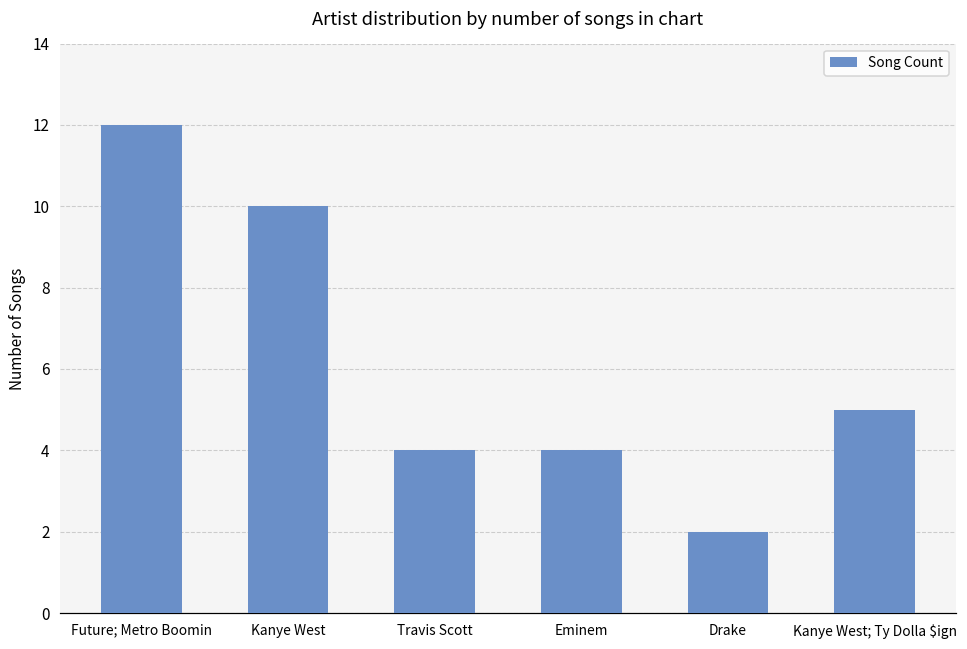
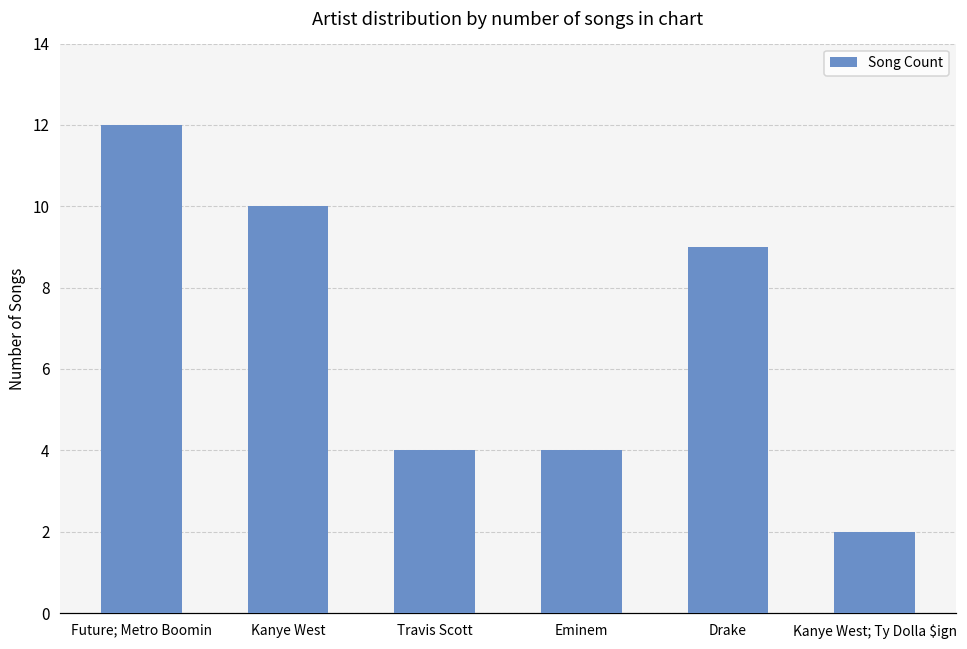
Drake: 2 -> 9
Kanye West; Ty Dolla $ign: 5 -> 2
